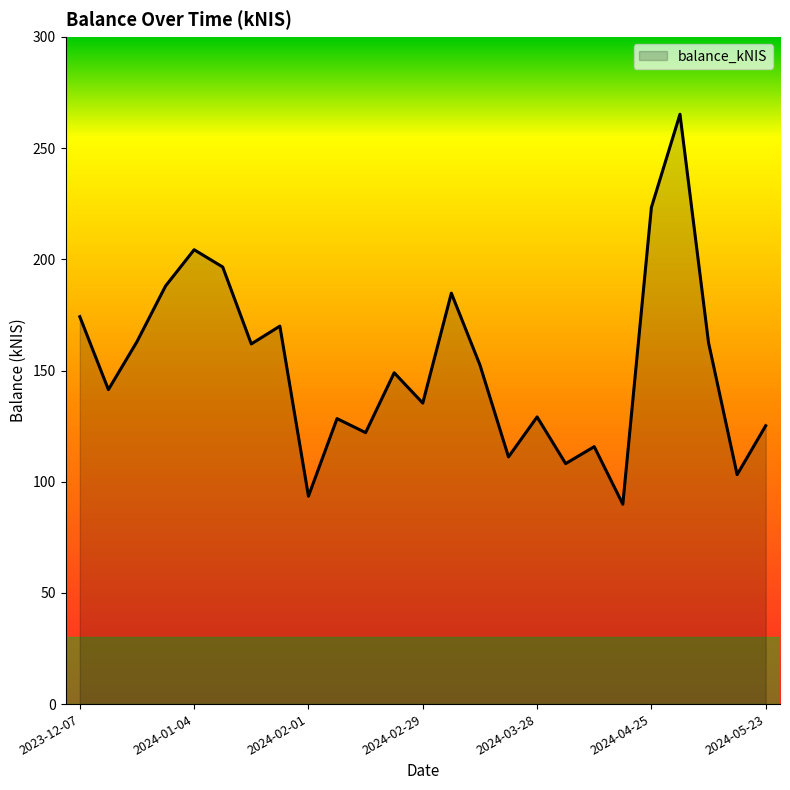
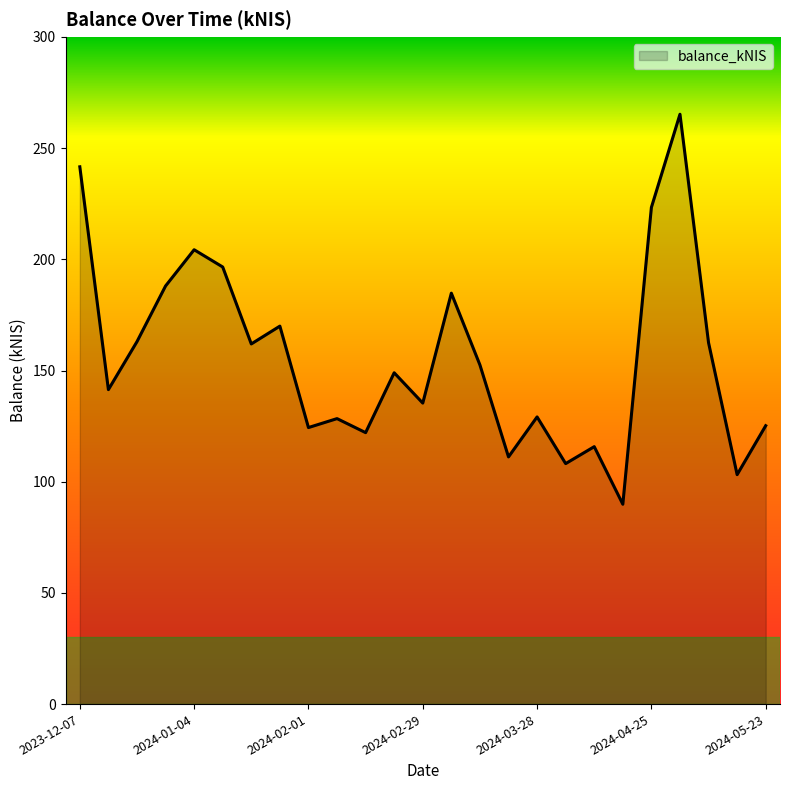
2023-12-07: 174 -> 242
2024-02-01: 93 -> 124
